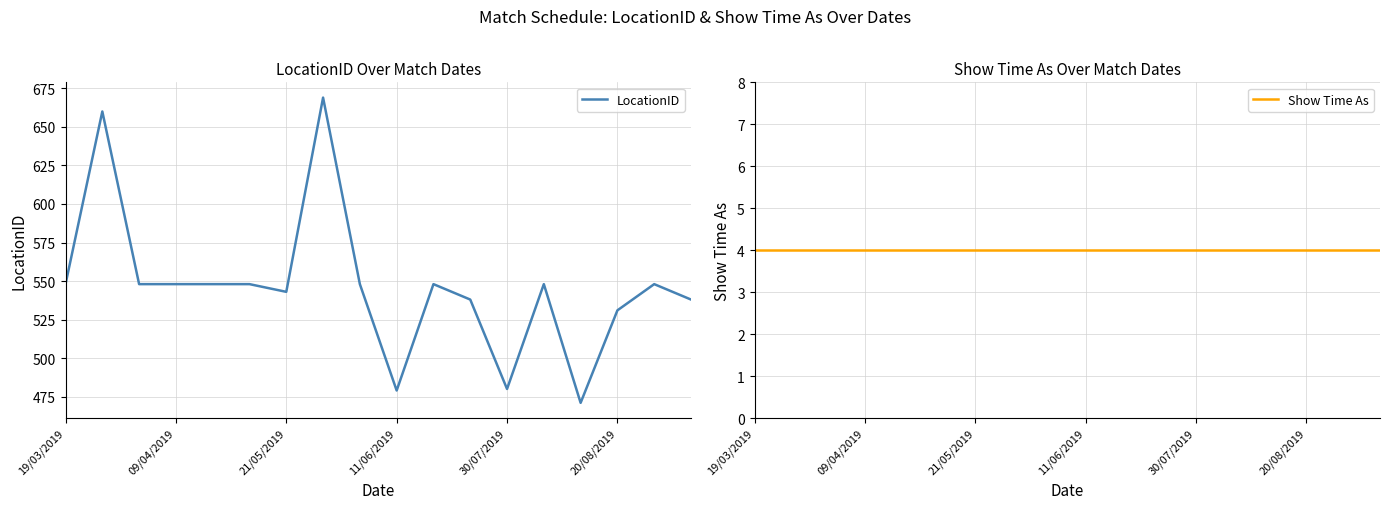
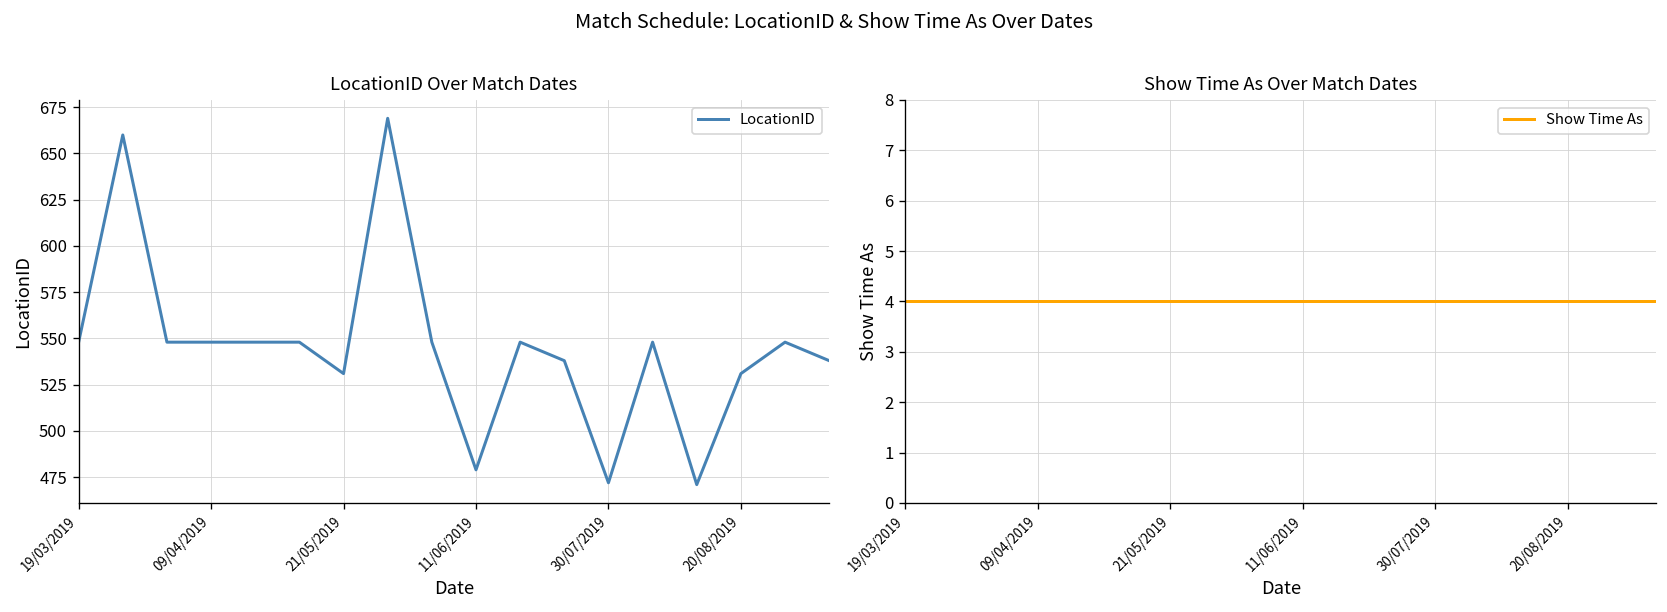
LocationID Over Match Dates, 21/05/2019: 543 -> 531
LocationID Over Match Dates, 30/07/2019: 480 -> 472
